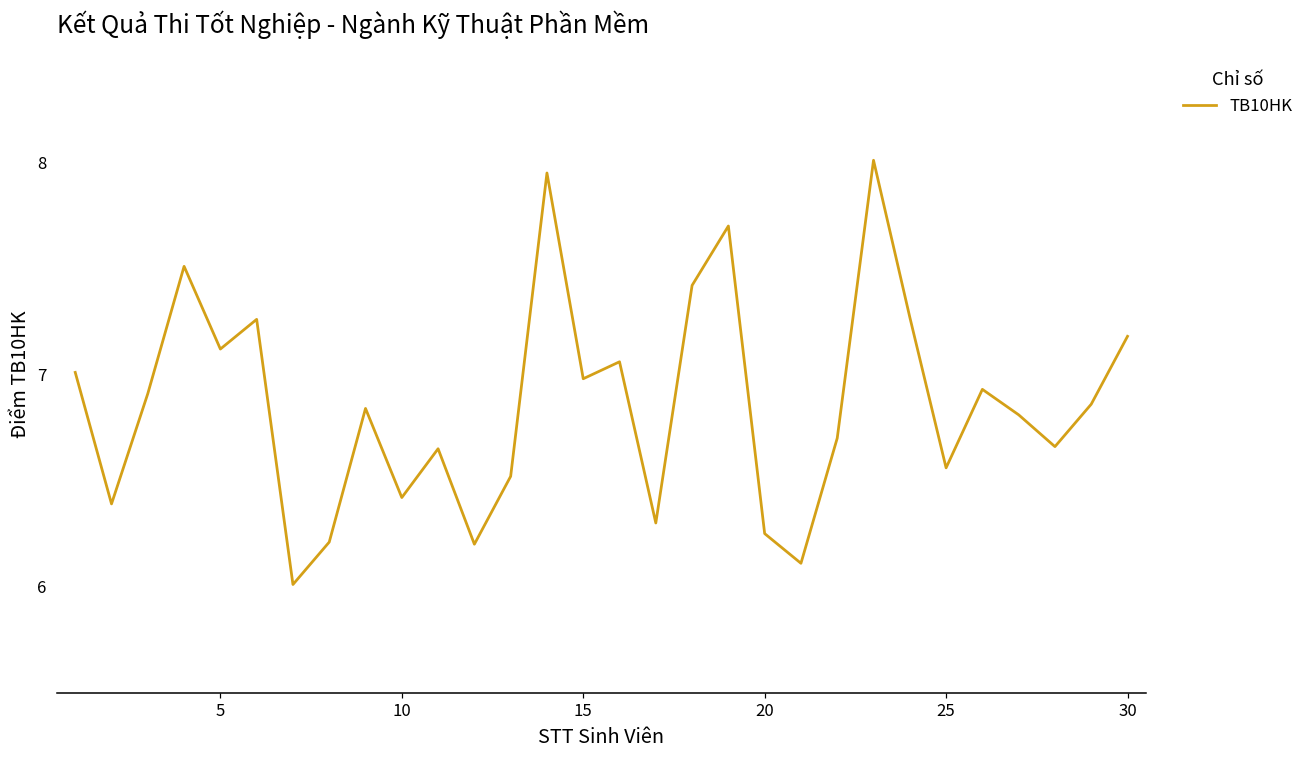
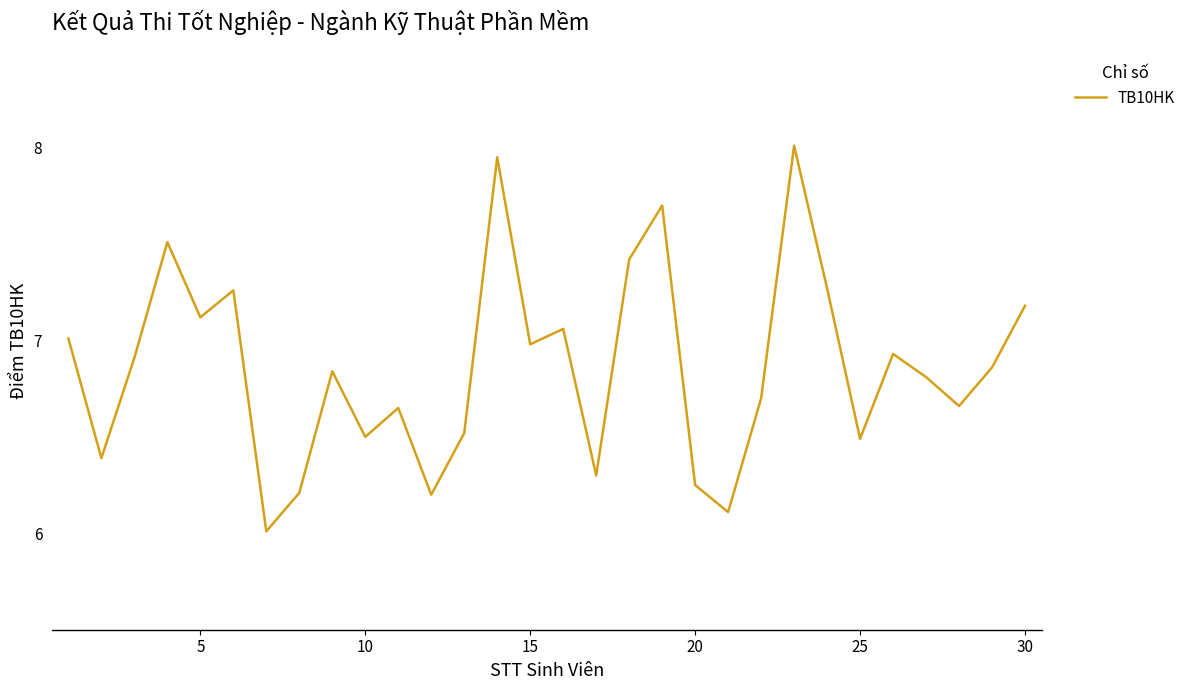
10: 6.42 -> 6.50
25: 6.56 -> 6.49
